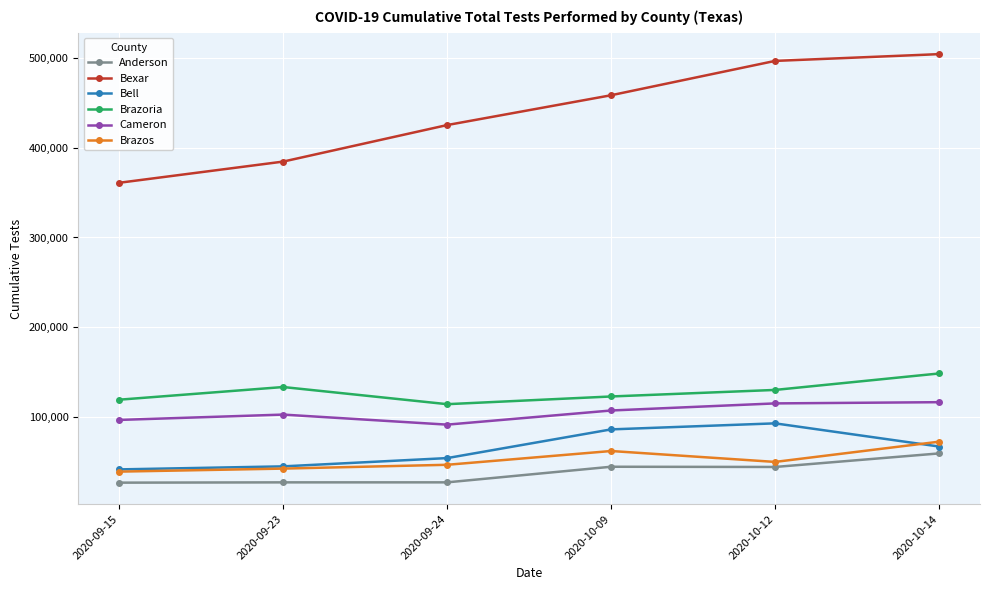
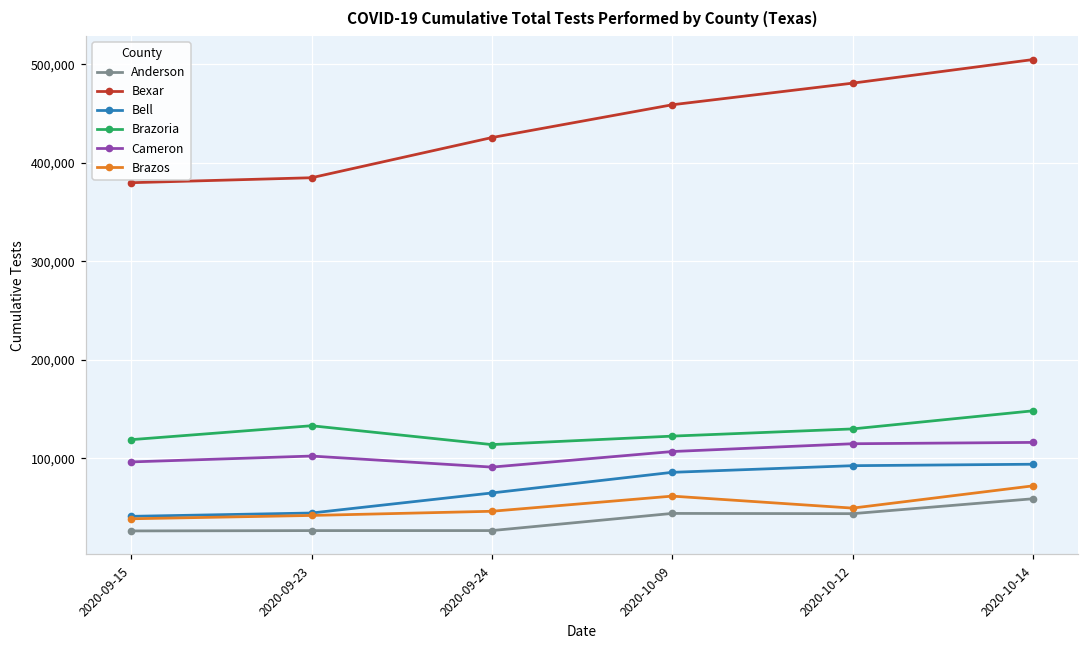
Bexar, 2020-09-15: 360,000 -> 380,000
Bell, 2020-09-24: 50,000 -> 60,000
Bexar, 2020-10-12: 500,000 -> 480,000
Bell, 2020-10-14: 70,000 -> 90,000
